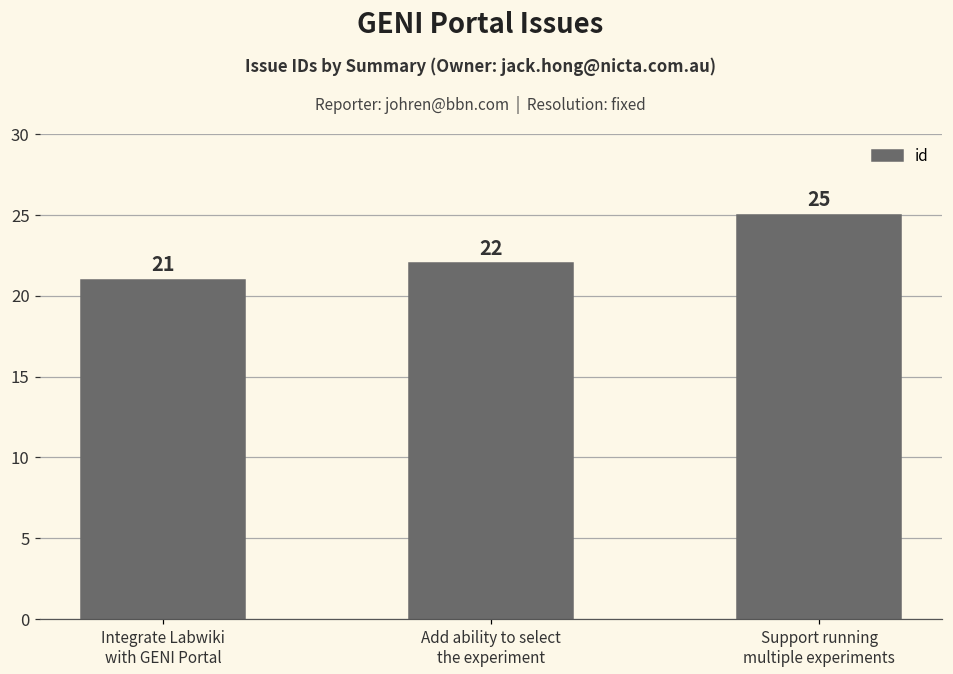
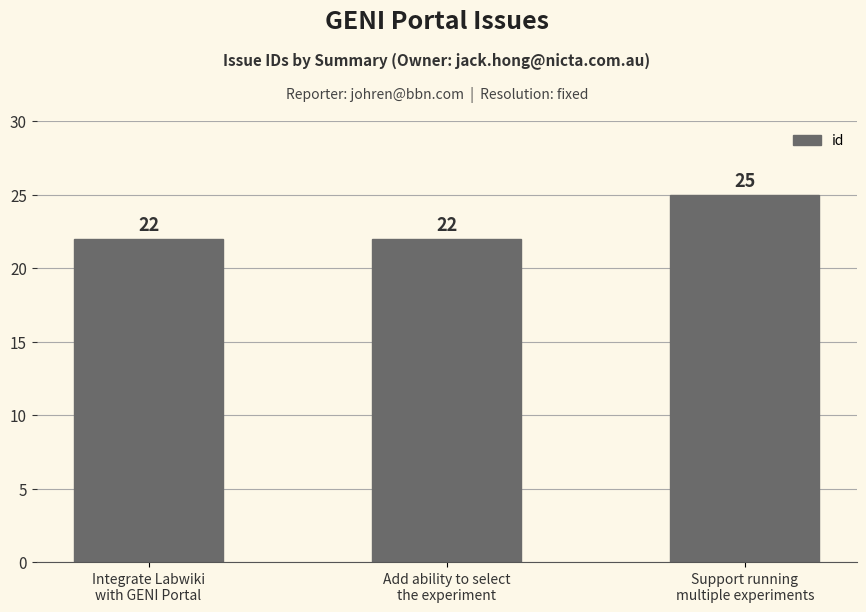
Integrate Labwiki with GENI Portal: 21 -> 22
